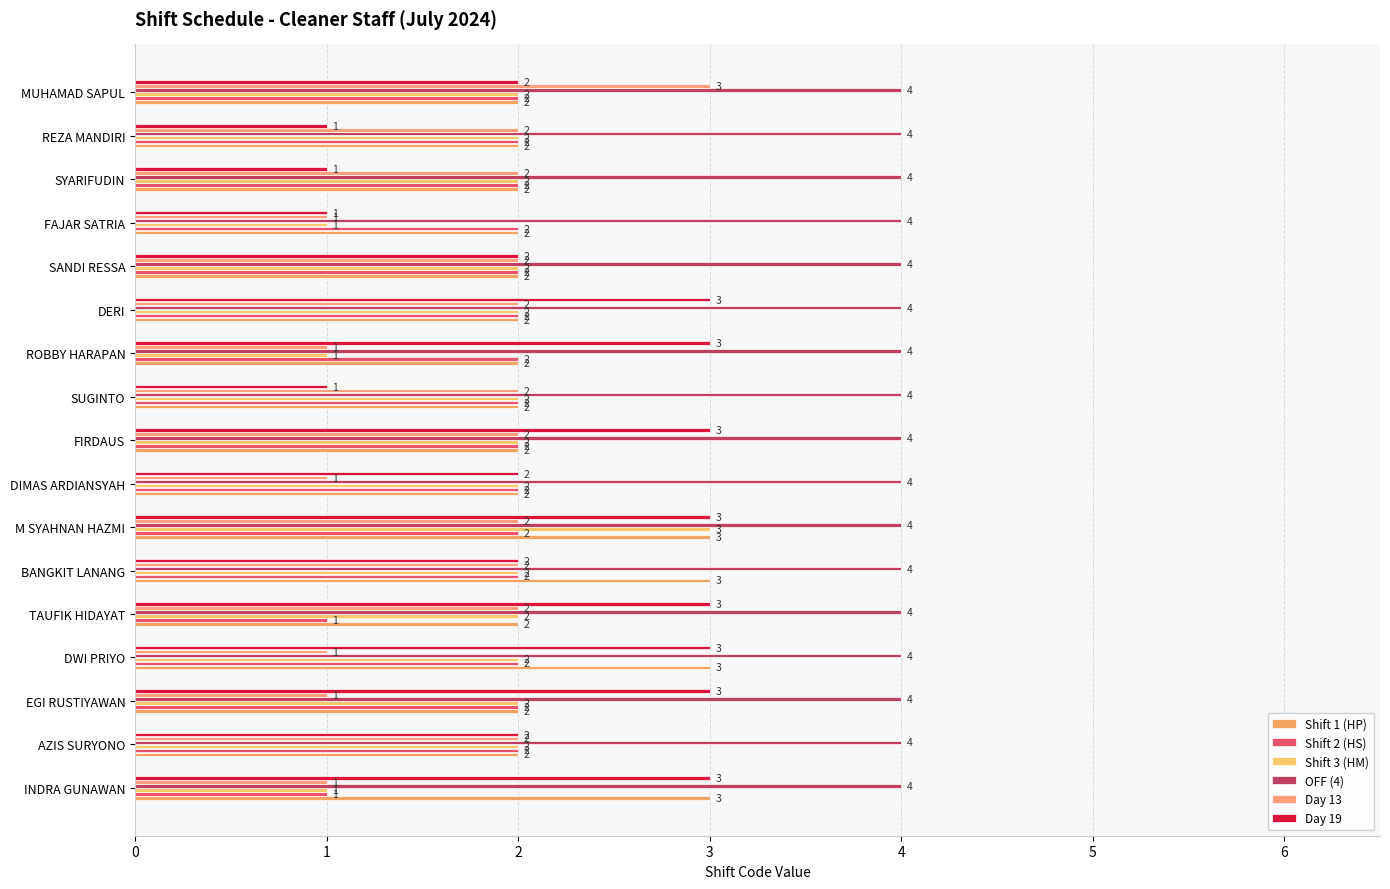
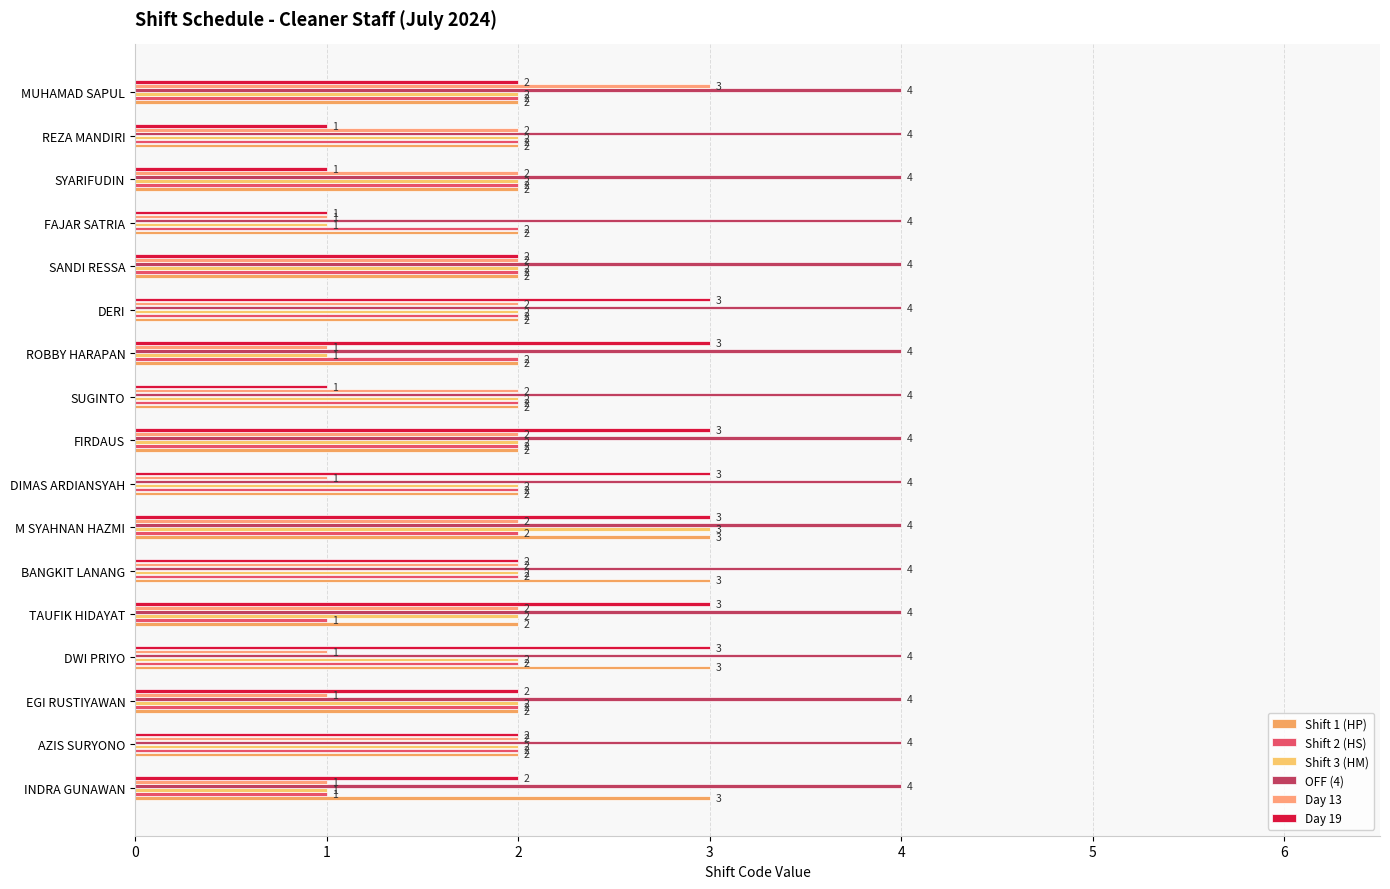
Day 19, DIMAS ARDIANSYAH: 2 -> 3
Day 19, EGI RUSTIYAWAN: 3 -> 2
Day 19, INDRA GUNAWAN: 3 -> 2
